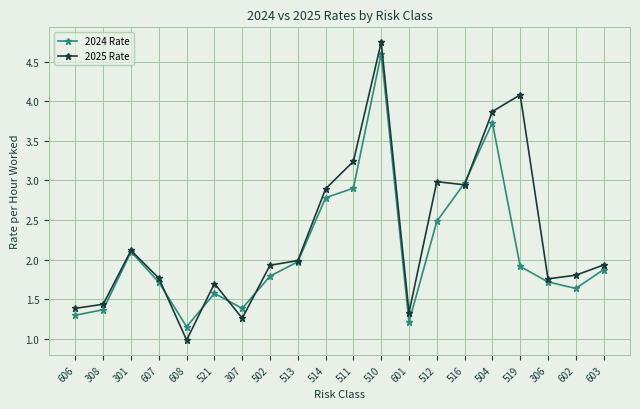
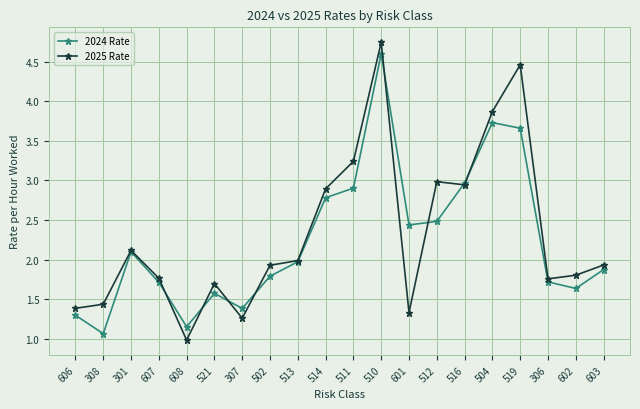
2024 Rate, 308: 1.4 -> 1.1
2024 Rate, 601: 1.2 -> 2.4
2024 Rate, 519: 1.9 -> 3.7
2025 Rate, 519: 4.1 -> 4.5
